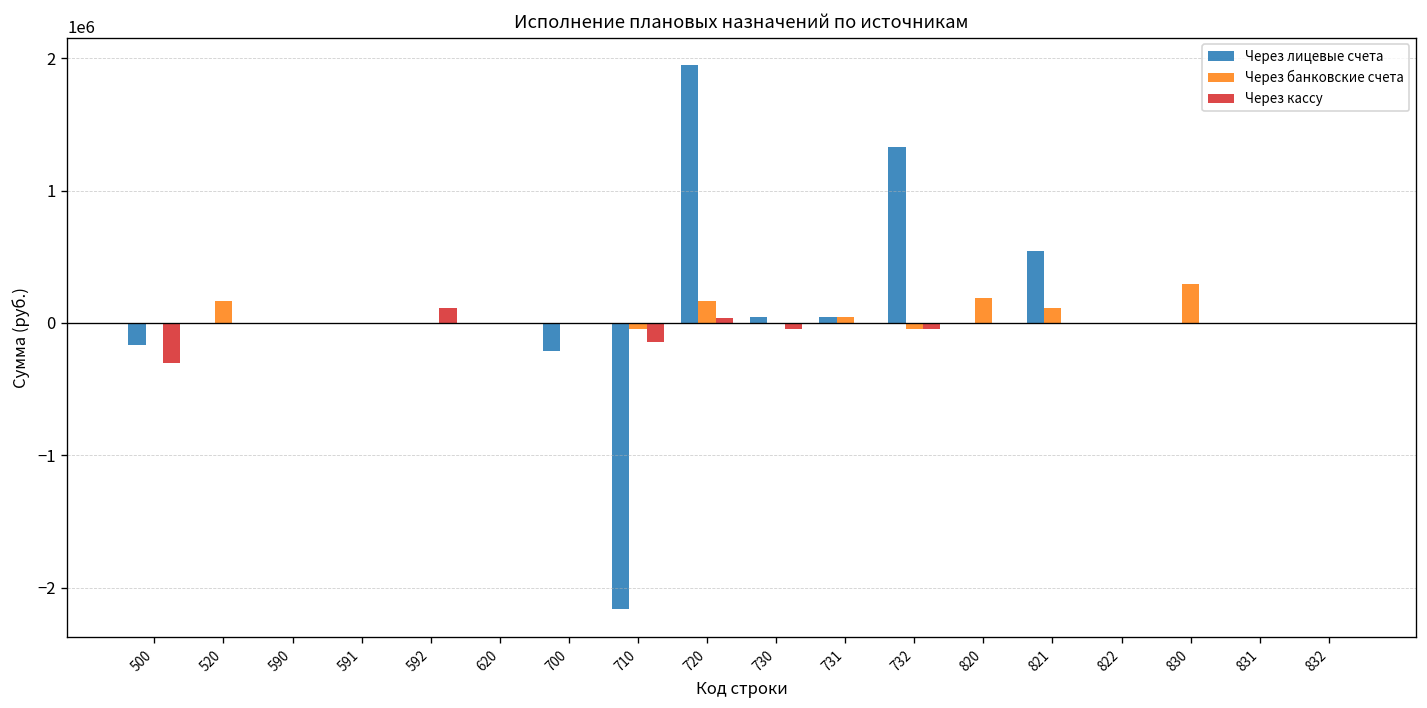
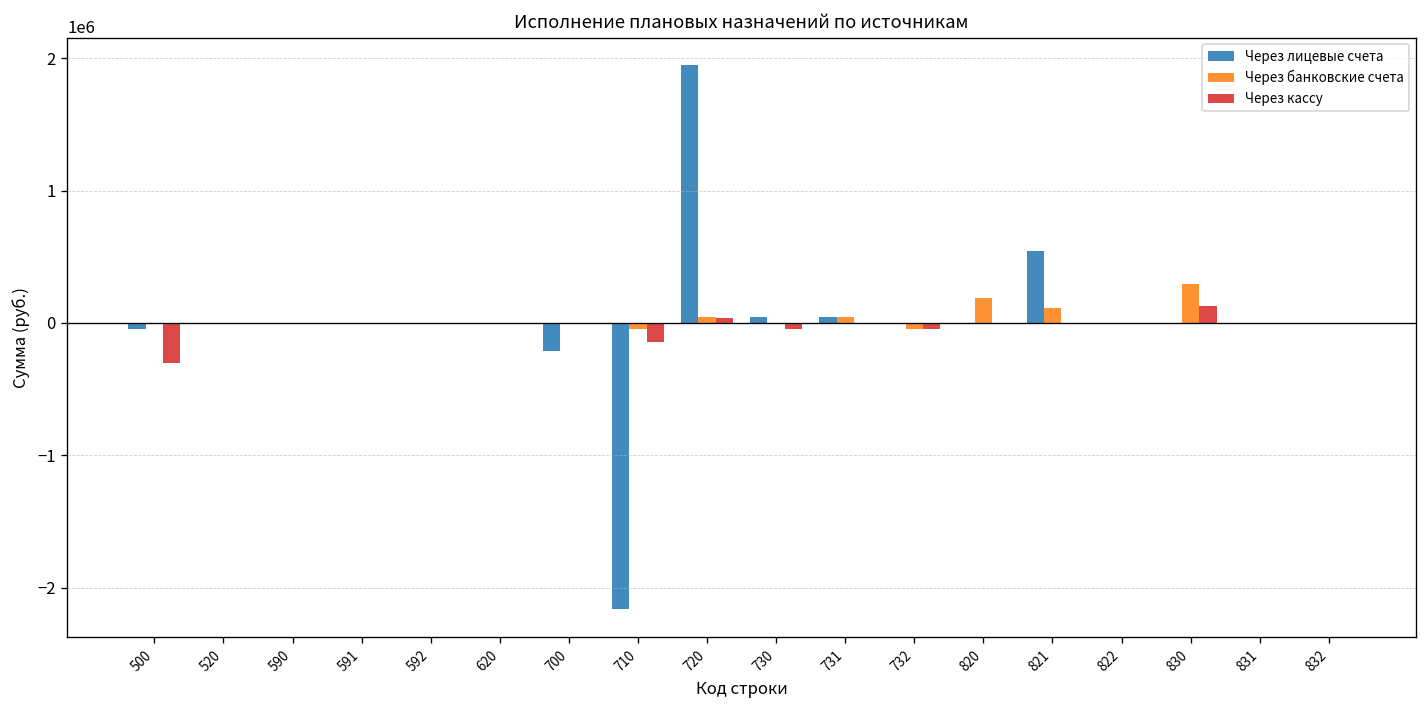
Через лицевые счета, 500: -170000 -> -50000
Через банковские счета, 520: 170000 -> 0
Через кассу, 592: 110000 -> 0
Через банковские счета, 720: 170000 -> 50000
Через лицевые счета, 732: 1330000 -> 0
Через кассу, 830: 0 -> 130000
